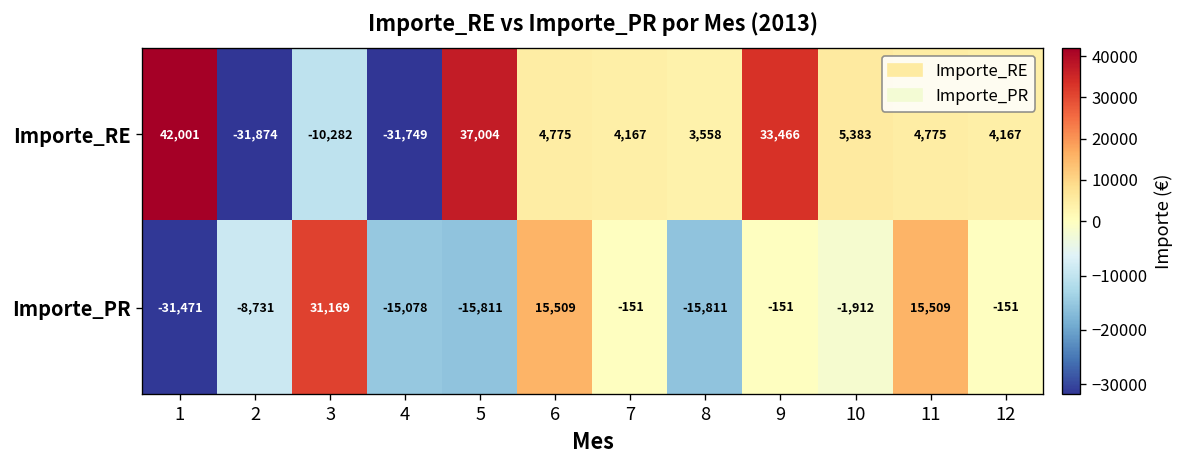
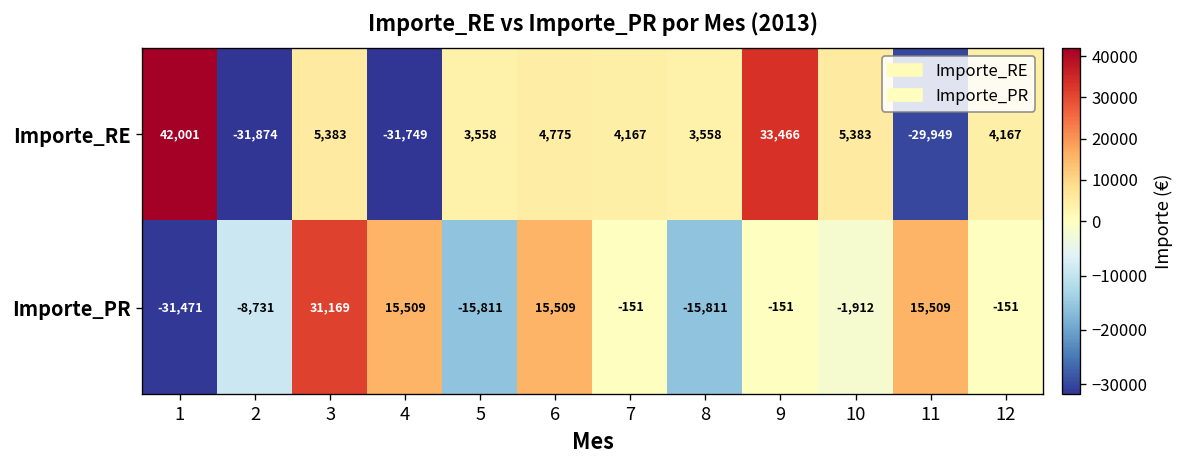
Importe_RE, 3: -10,282 -> 5,383
Importe_RE, 5: 37,004 -> 3,558
Importe_RE, 11: 4,775 -> -29,949
Importe_PR, 4: -15,078 -> 15,509
